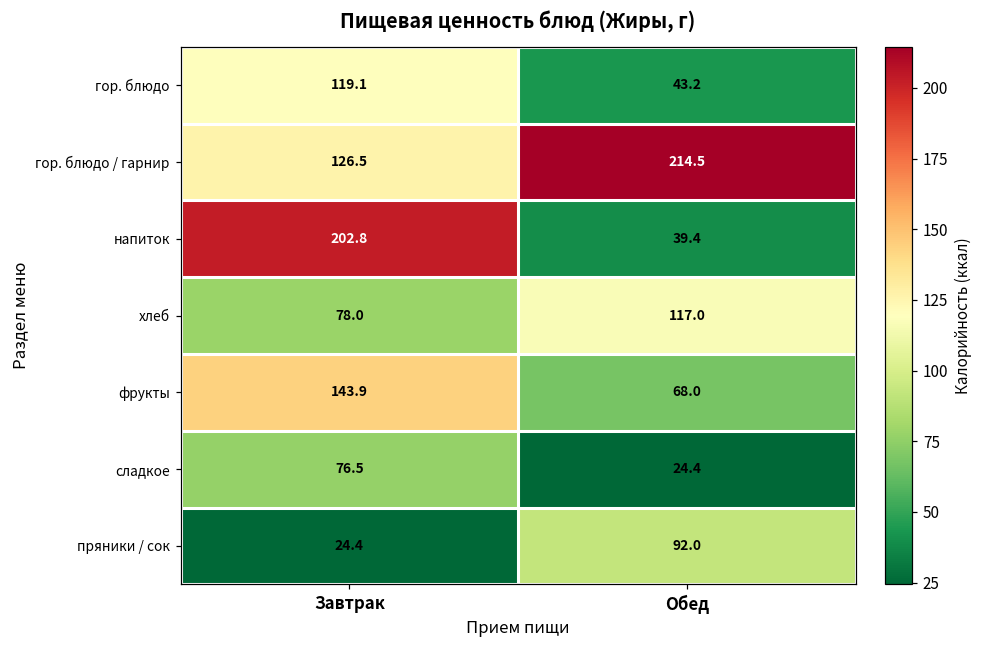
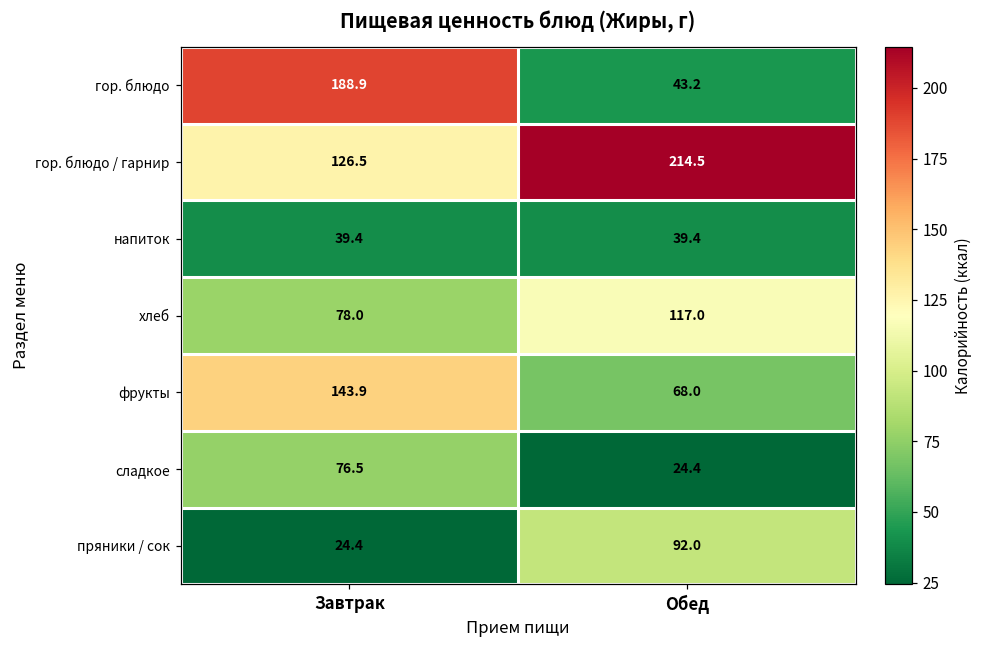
гор. блюдо, Завтрак: 119.1 -> 188.9
напиток, Завтрак: 202.8 -> 39.4
